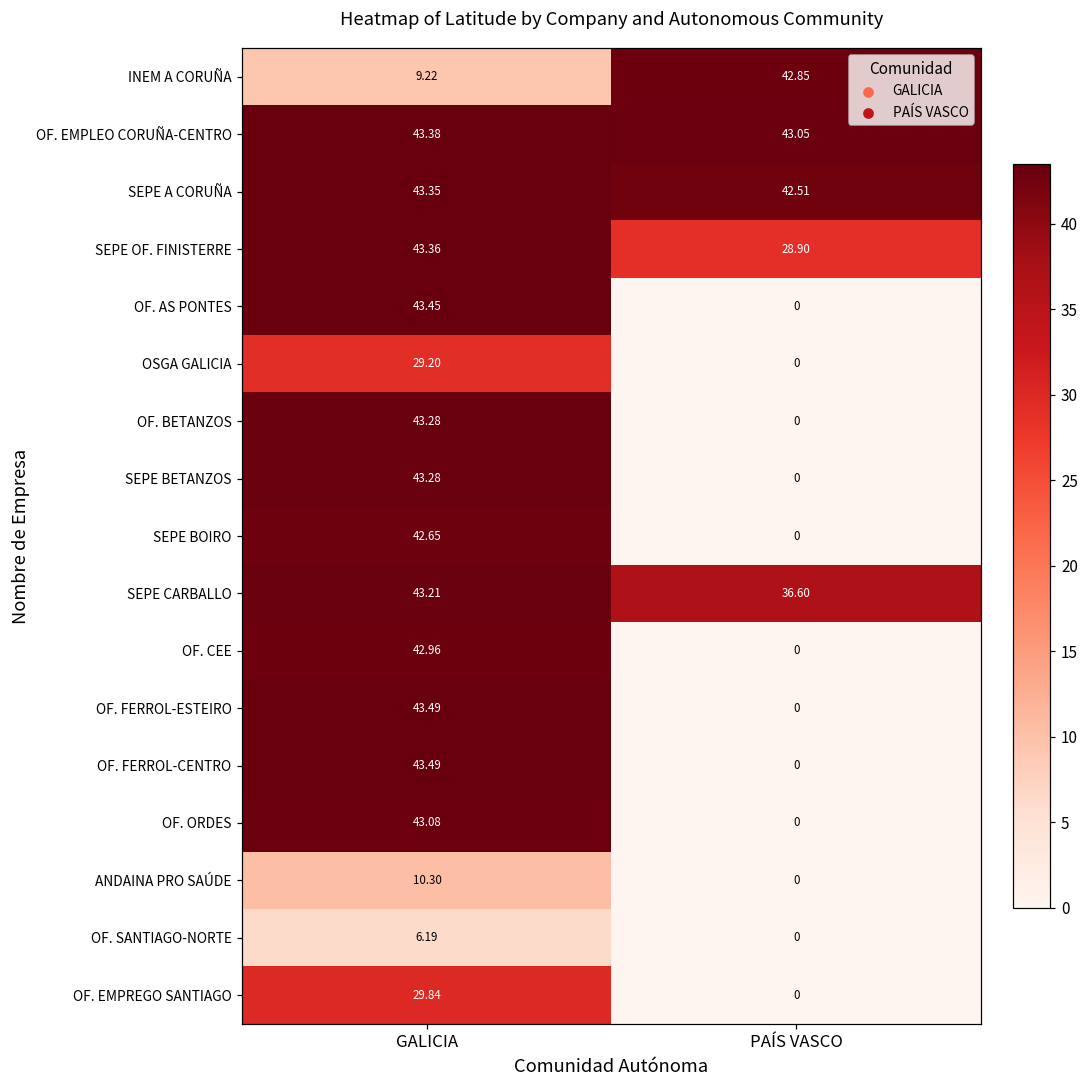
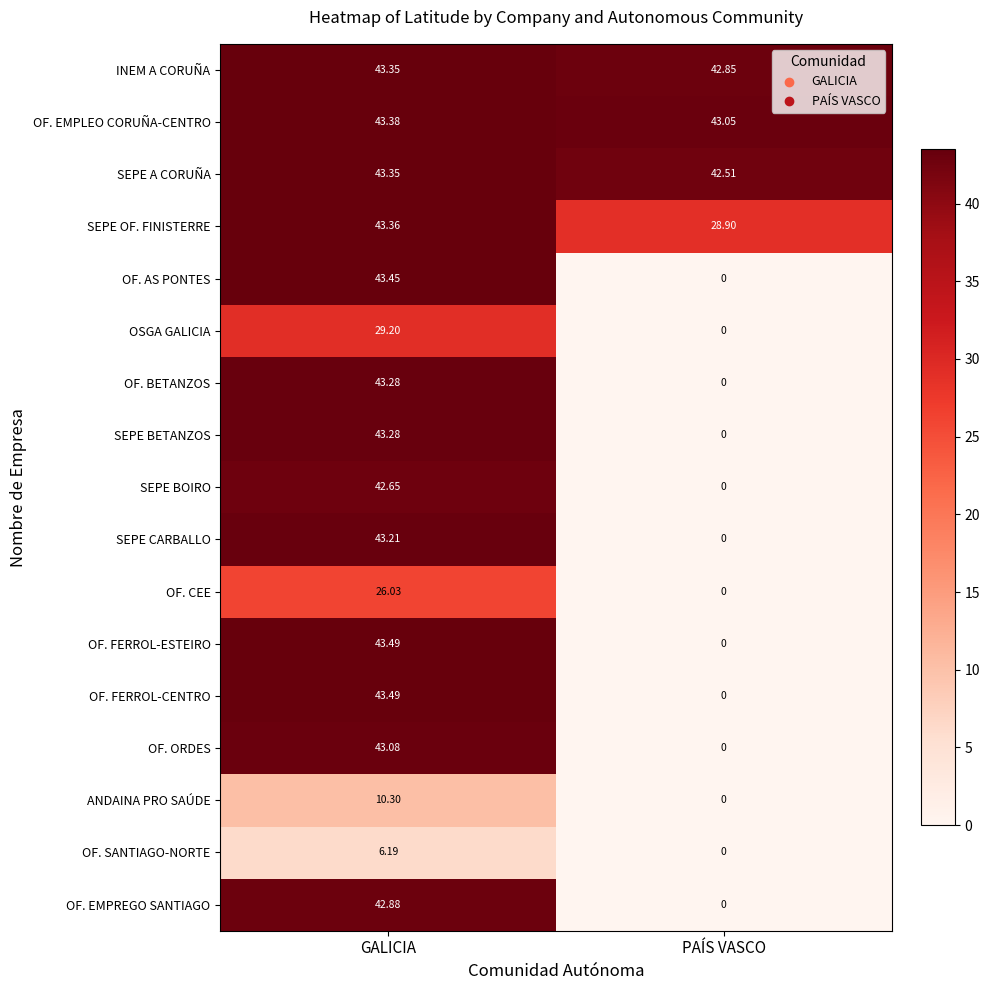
INEM A CORUÑA, GALICIA: 9.22 -> 43.35
SEPE CARBALLO, PAÍS VASCO: 36.60 -> 0
OF. CEE, GALICIA: 42.96 -> 26.03
OF. EMPREGO SANTIAGO, GALICIA: 29.84 -> 42.88
